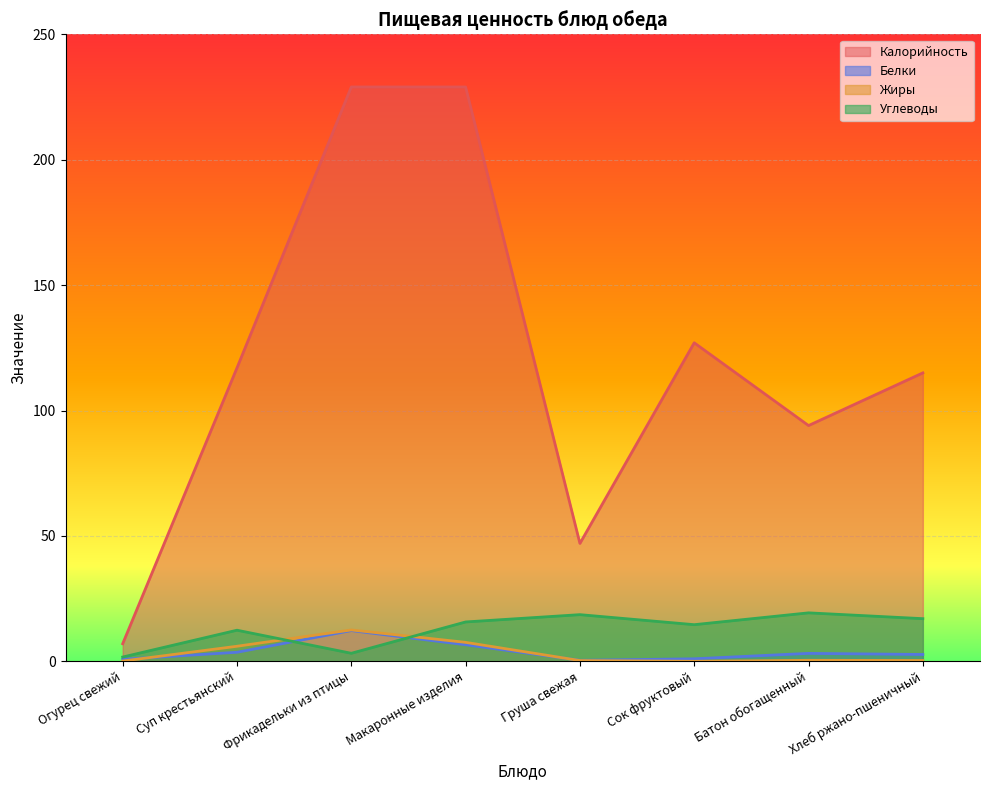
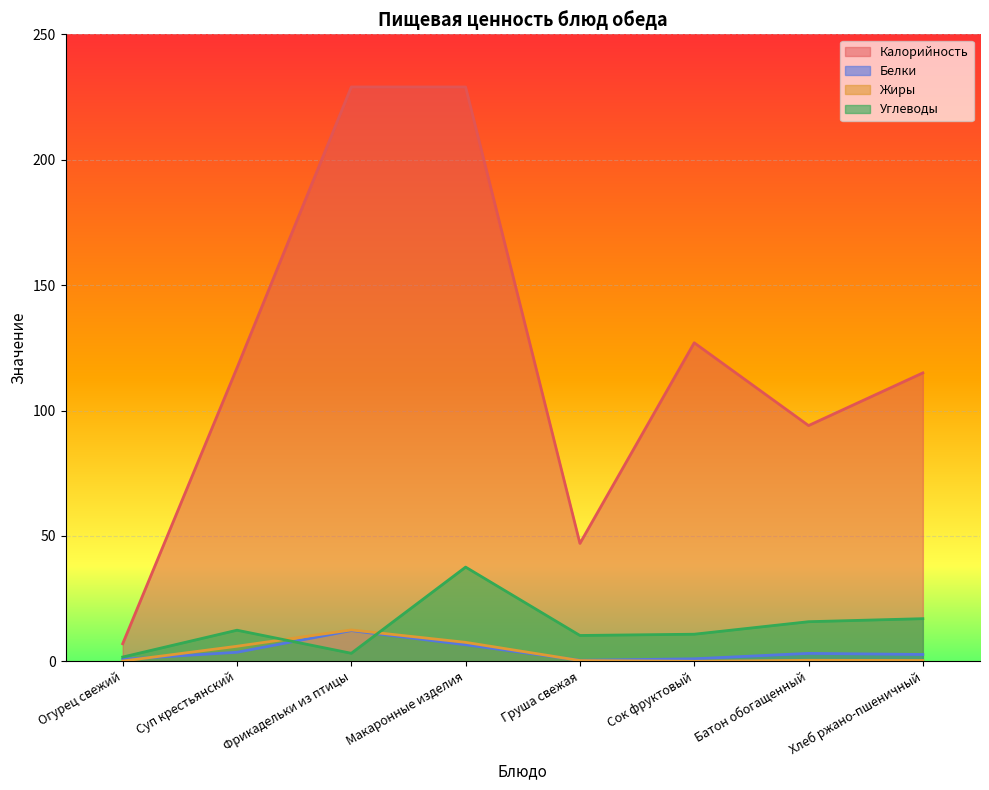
Углеводы, Макаронные изделия: 16 -> 38
Углеводы, Груша свежая: 19 -> 10
Углеводы, Сок фруктовый: 15 -> 11
Углеводы, Батон обогащенный: 19 -> 16
